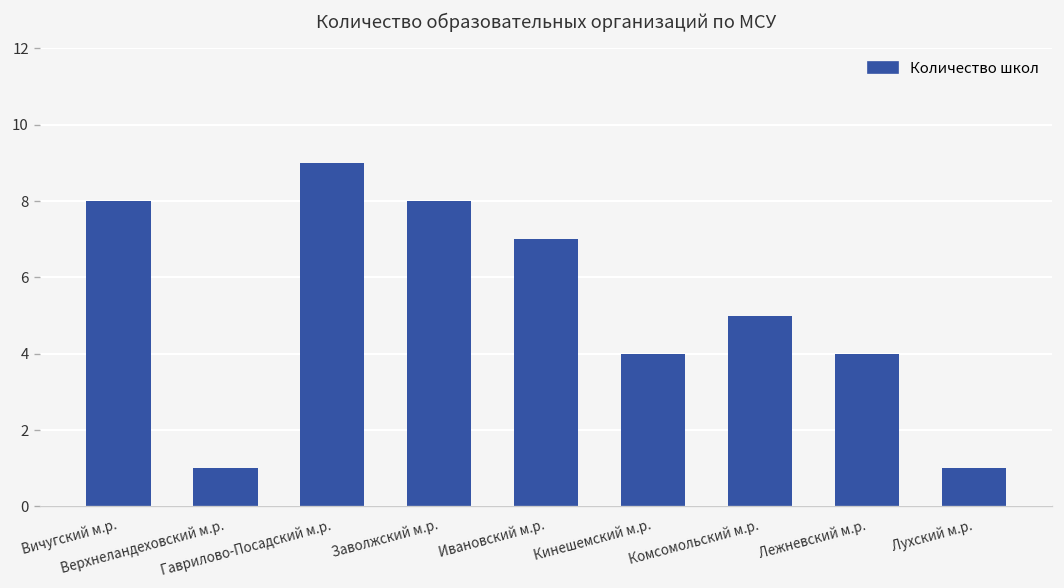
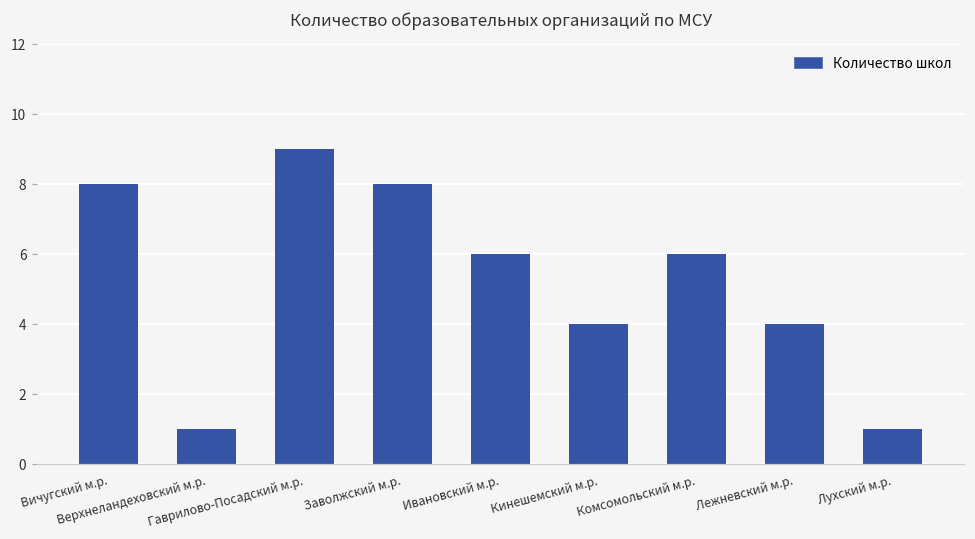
Ивановский м.р.: 7 -> 6
Комсомольский м.р.: 5 -> 6
